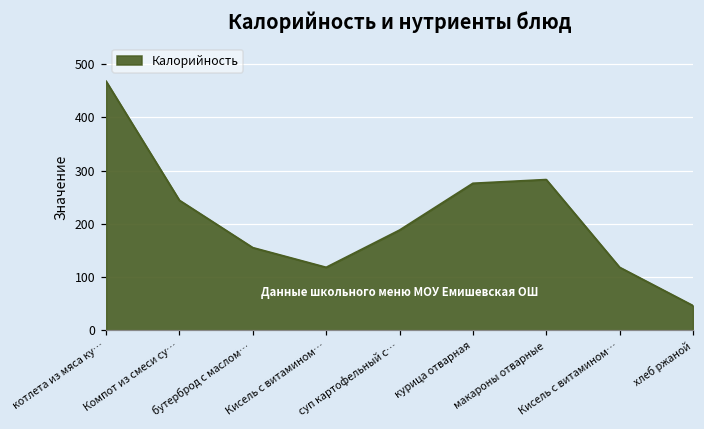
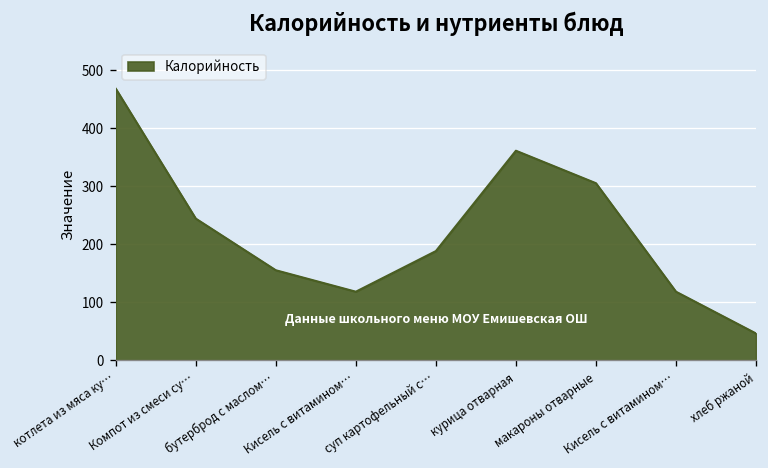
курица отварная: 280 -> 360
макароны отварные: 280 -> 310
